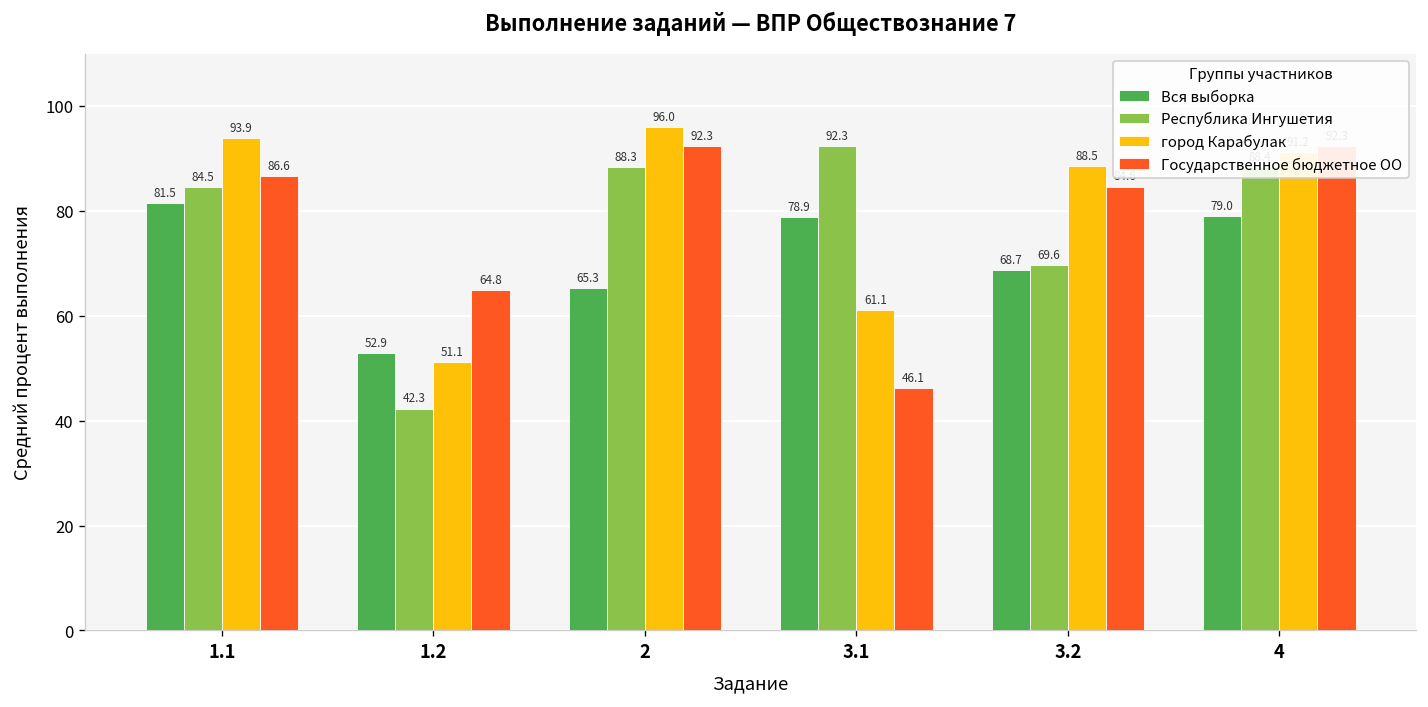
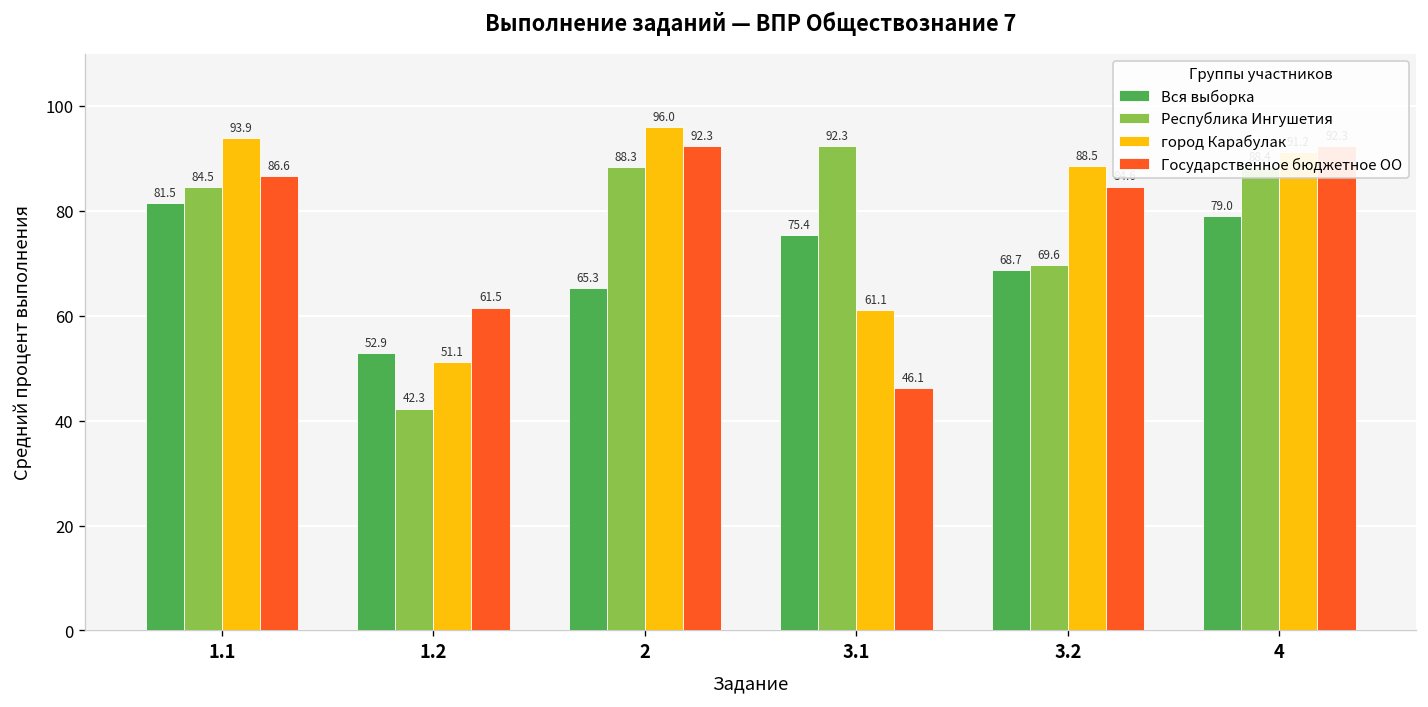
Государственное бюджетное ОО, 1.2: 64.8 -> 61.5
Вся выборка, 3.1: 78.9 -> 75.4
